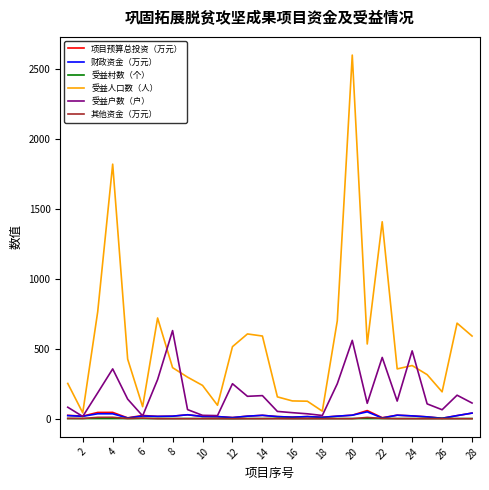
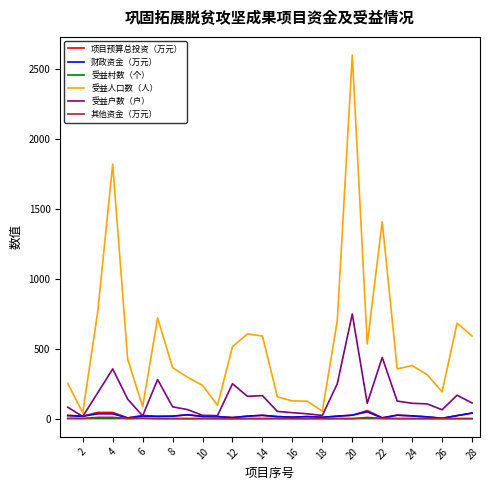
受益户数（户）, 8: 630 -> 90
受益户数（户）, 20: 560 -> 750
受益户数（户）, 24: 490 -> 110
